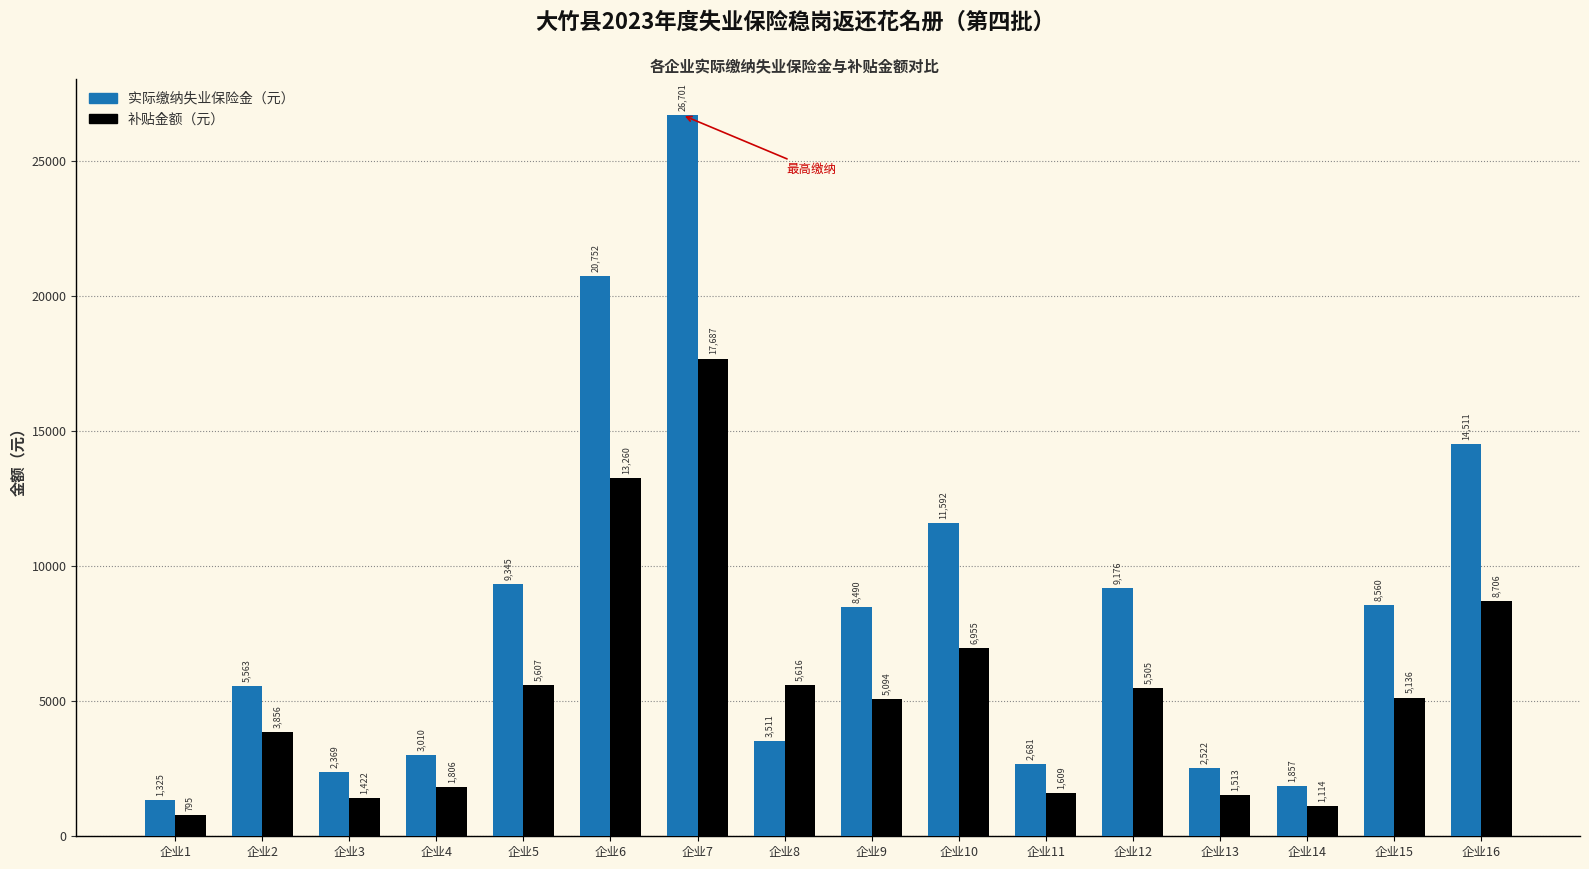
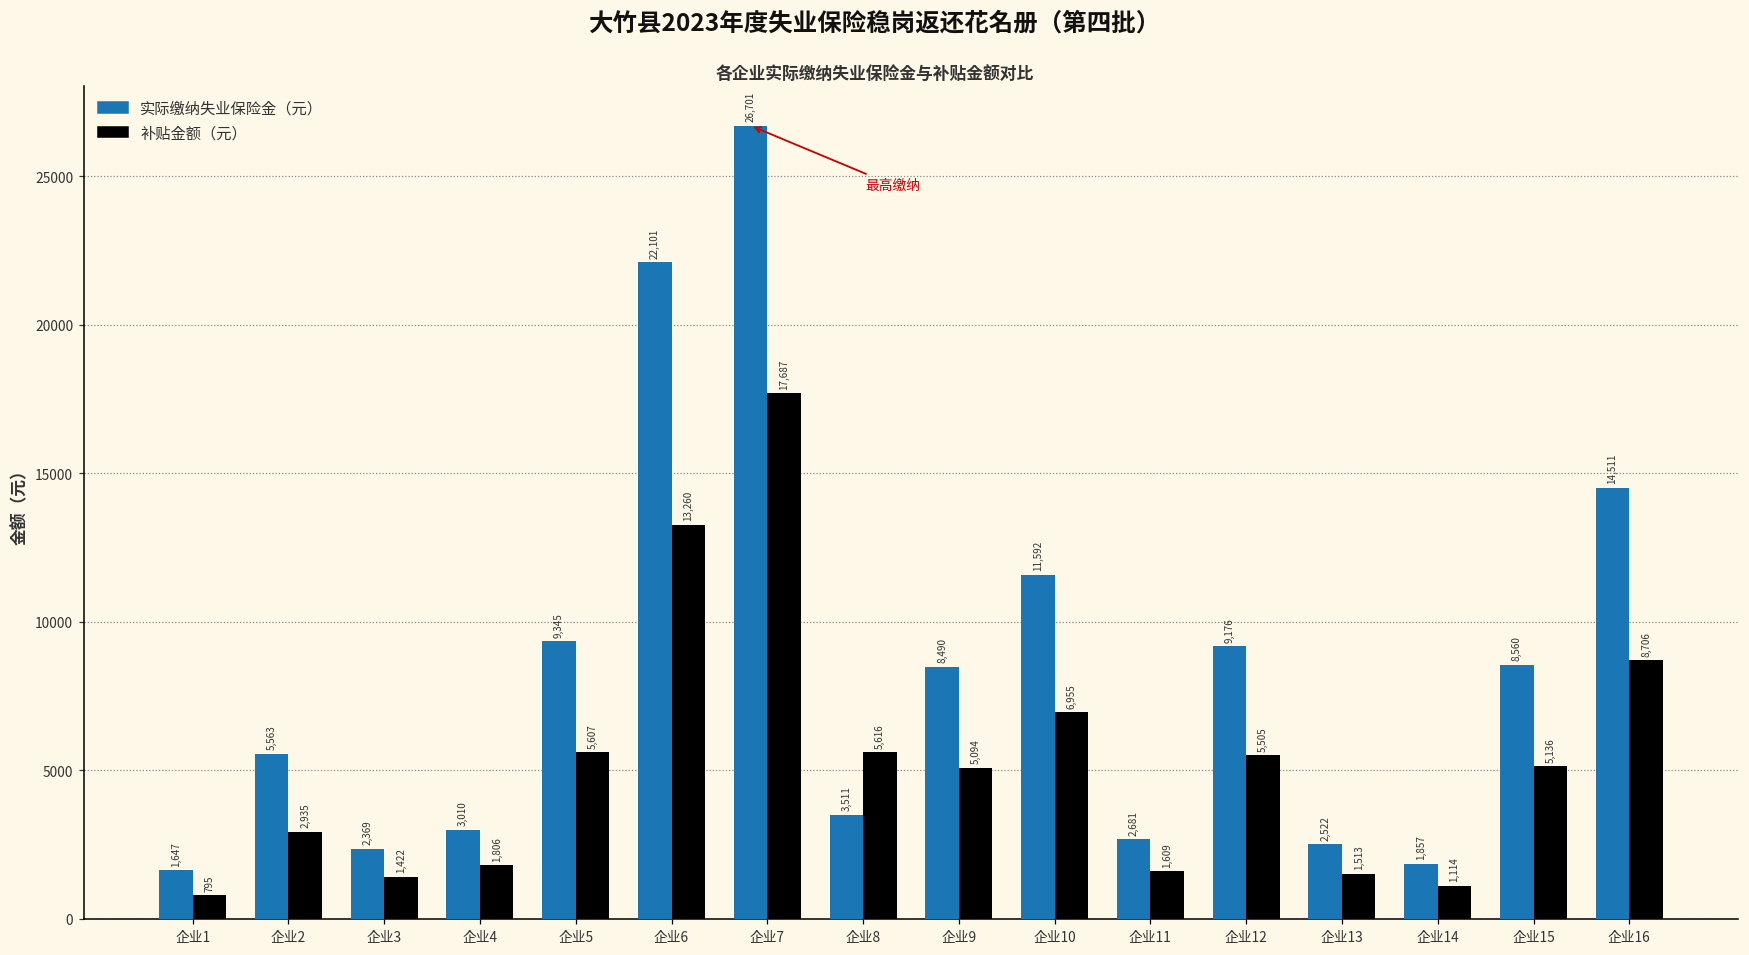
实际缴纳失业保险金（元）, 企业1: 1,325 -> 1,647
补贴金额（元）, 企业2: 3,856 -> 2,935
实际缴纳失业保险金（元）, 企业6: 20,752 -> 22,101
